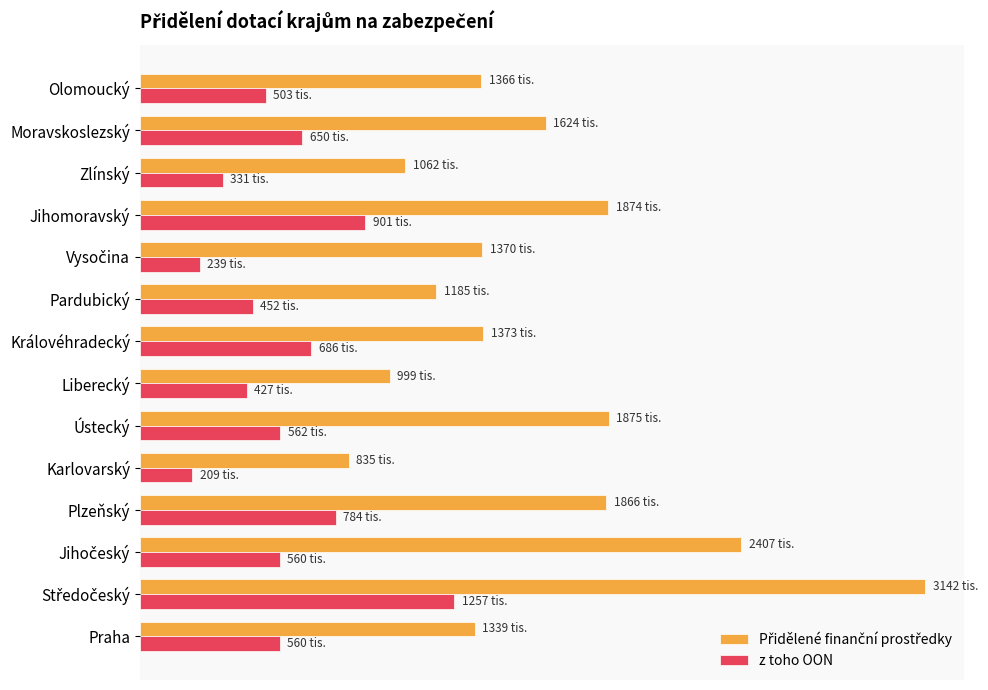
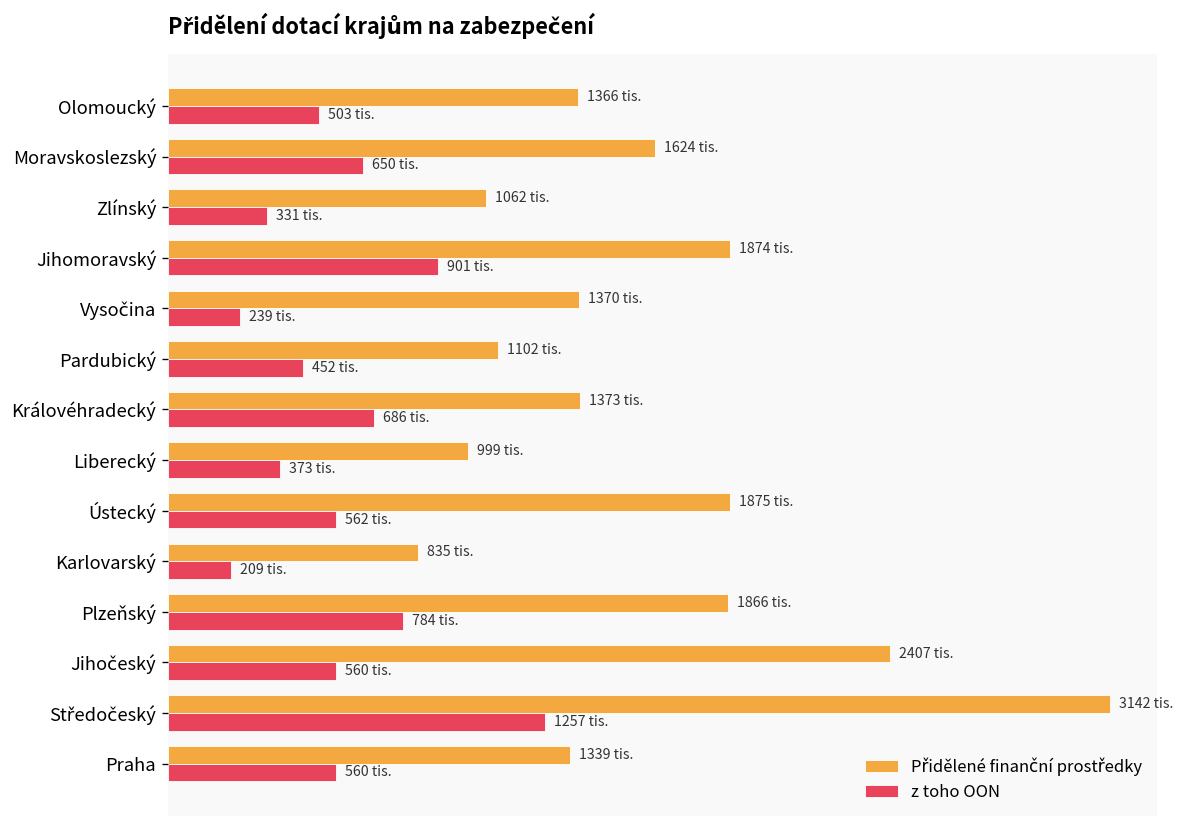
Přidělené finanční prostředky, Pardubický: 1185 -> 1102
z toho OON, Liberecký: 427 -> 373
